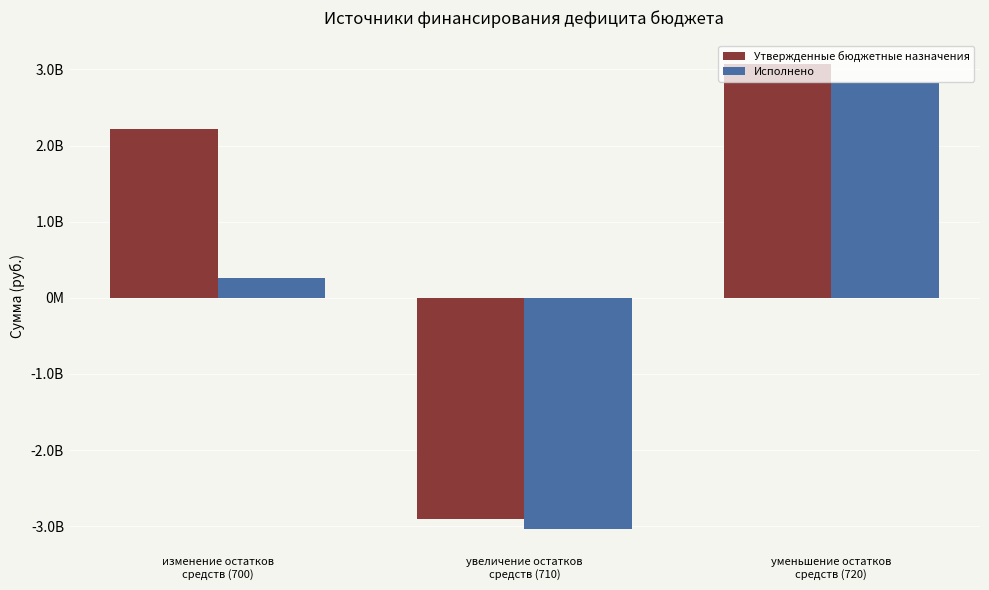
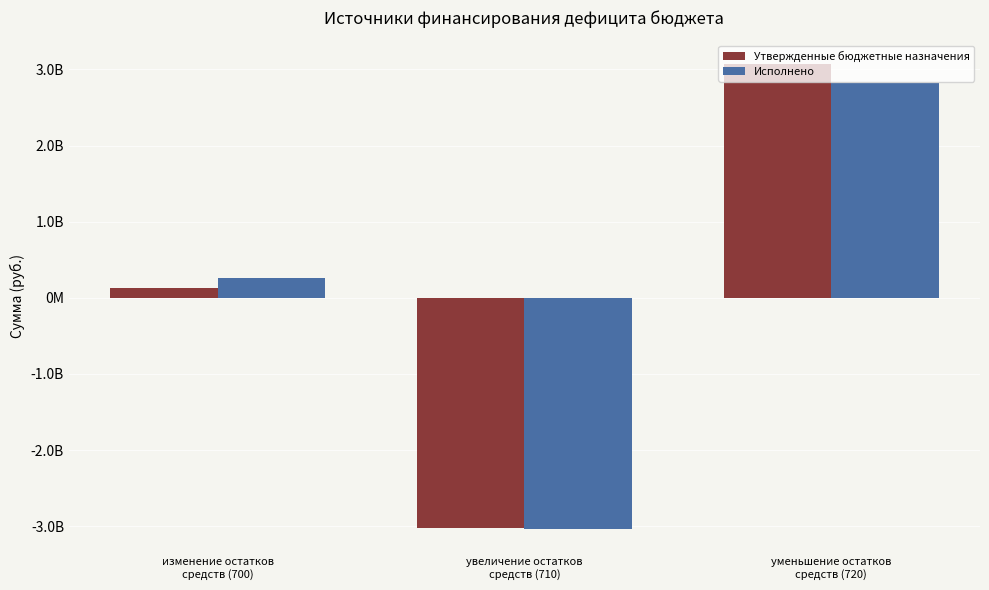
Утвержденные бюджетные назначения, изменение остатков средств (700): 2200000000 -> 100000000
Утвержденные бюджетные назначения, увеличение остатков средств (710): -2900000000 -> -3000000000
